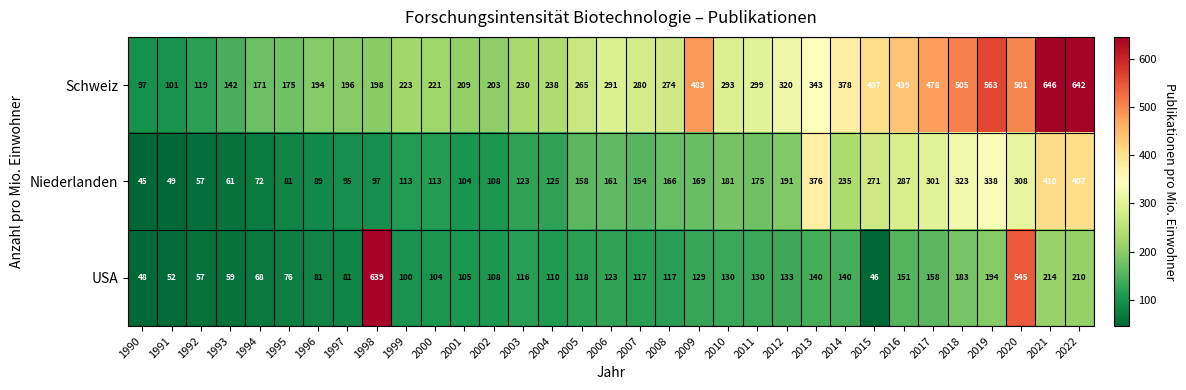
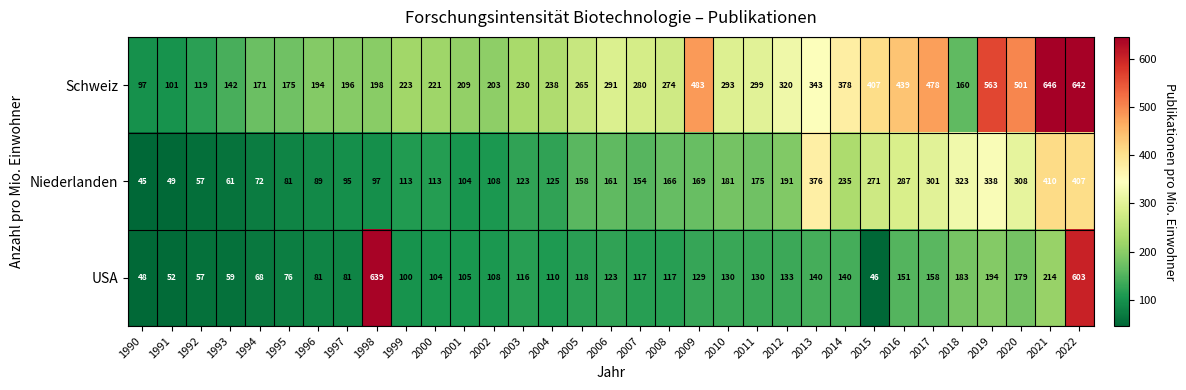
Schweiz, 2018: 505 -> 160
USA, 2020: 545 -> 179
USA, 2022: 210 -> 603
